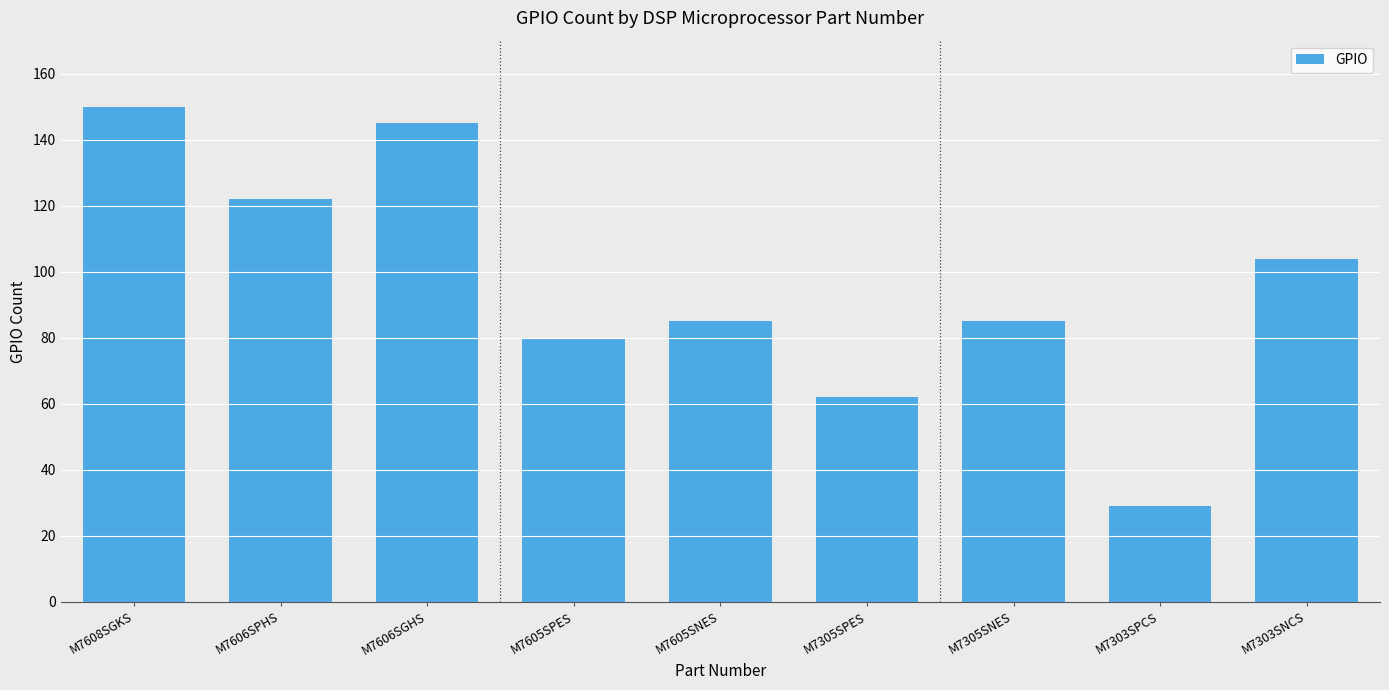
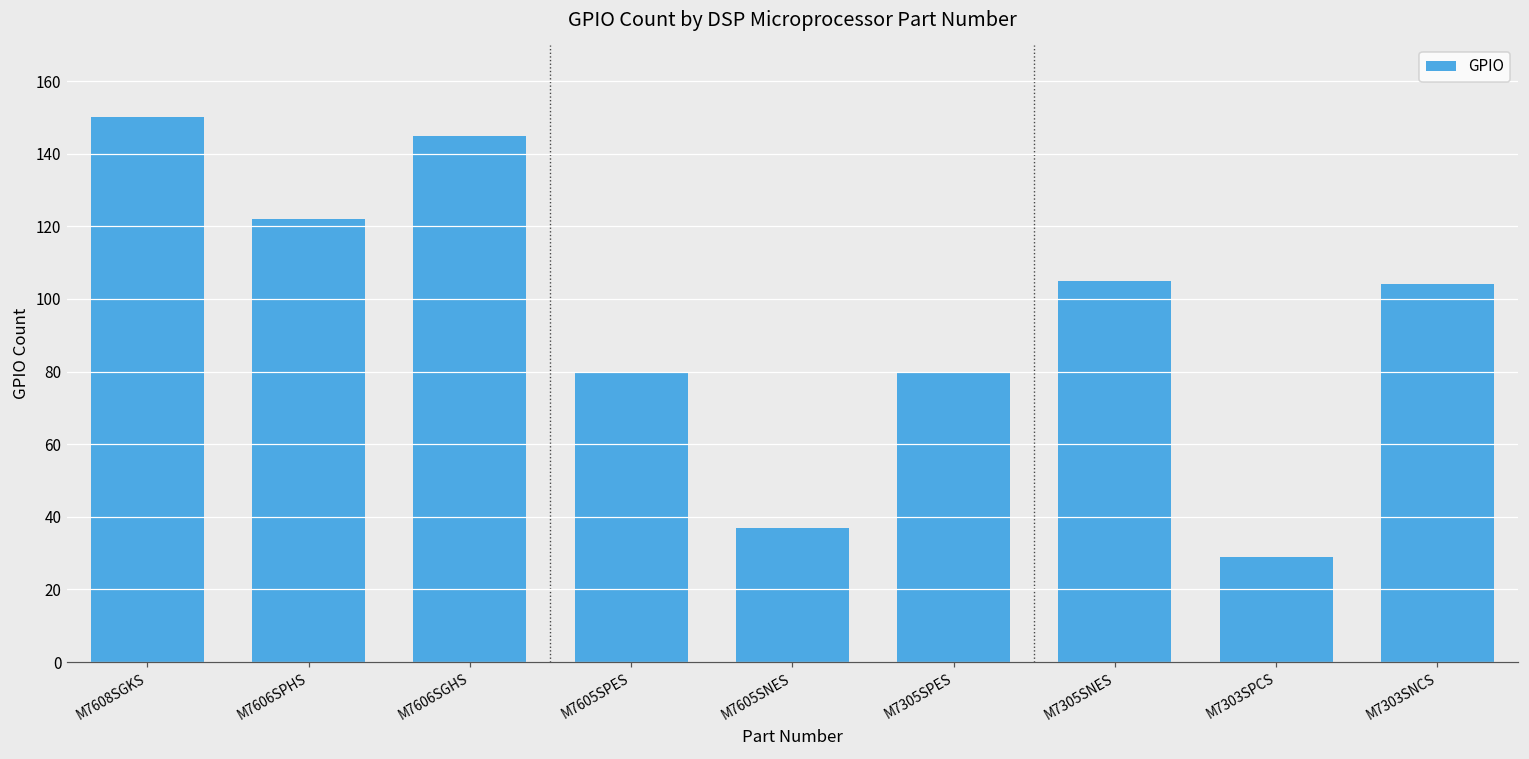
M7605SNES: 85 -> 37
M7305SPES: 62 -> 80
M7305SNES: 85 -> 105
